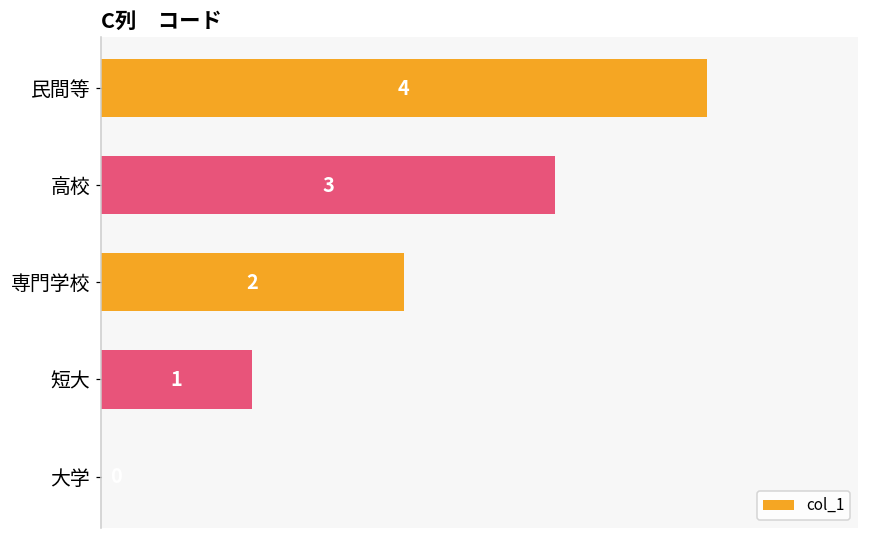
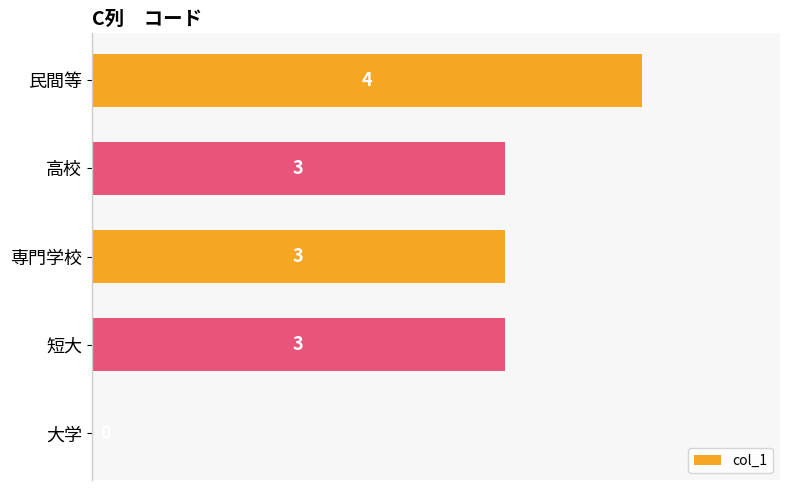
専門学校: 2 -> 3
短大: 1 -> 3
